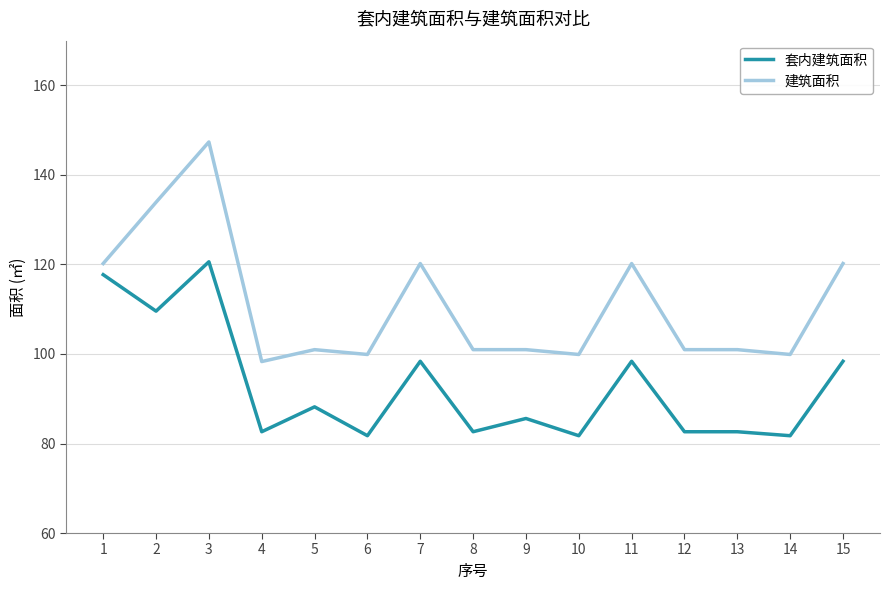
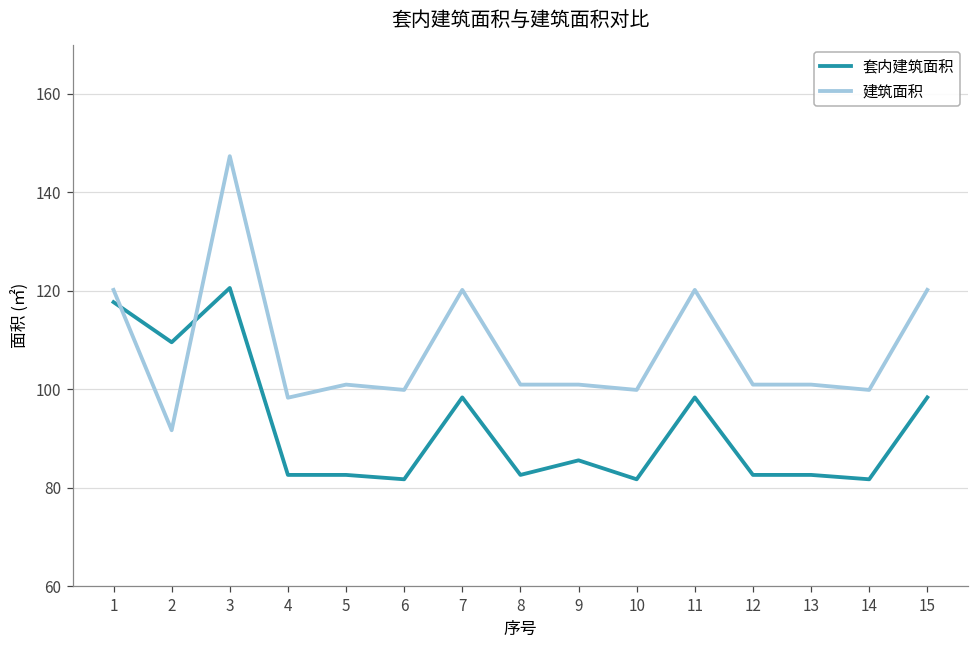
建筑面积, 2: 134 -> 92
套内建筑面积, 5: 88 -> 83
